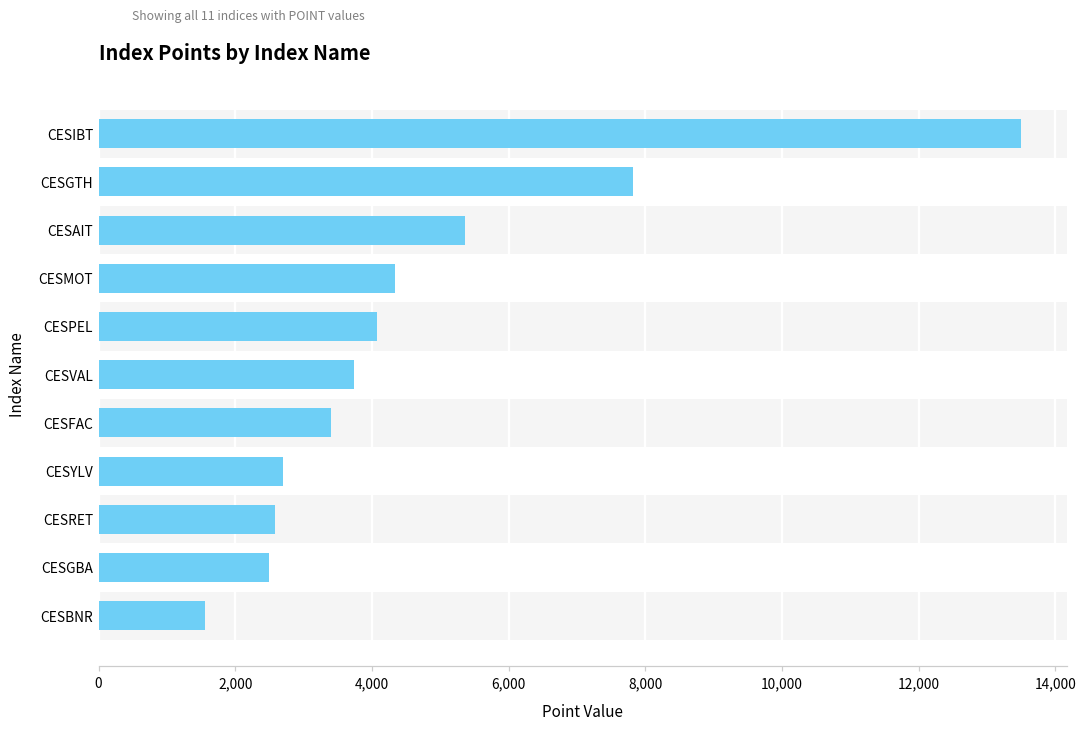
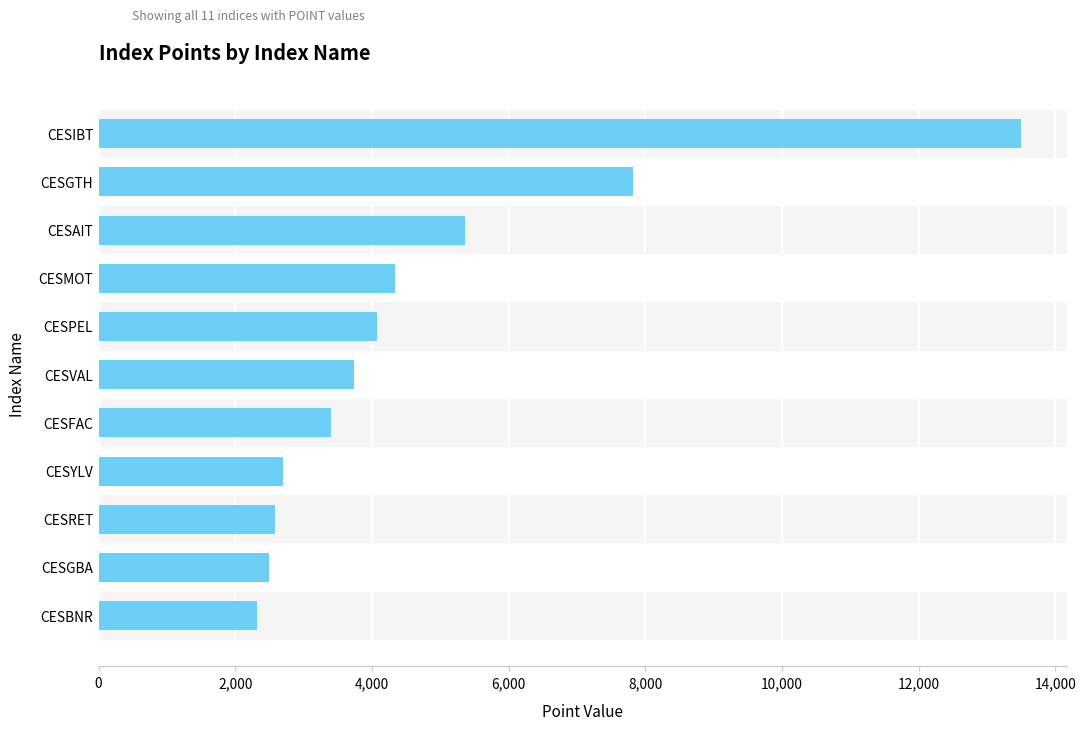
CESBNR: 1,600 -> 2,300
